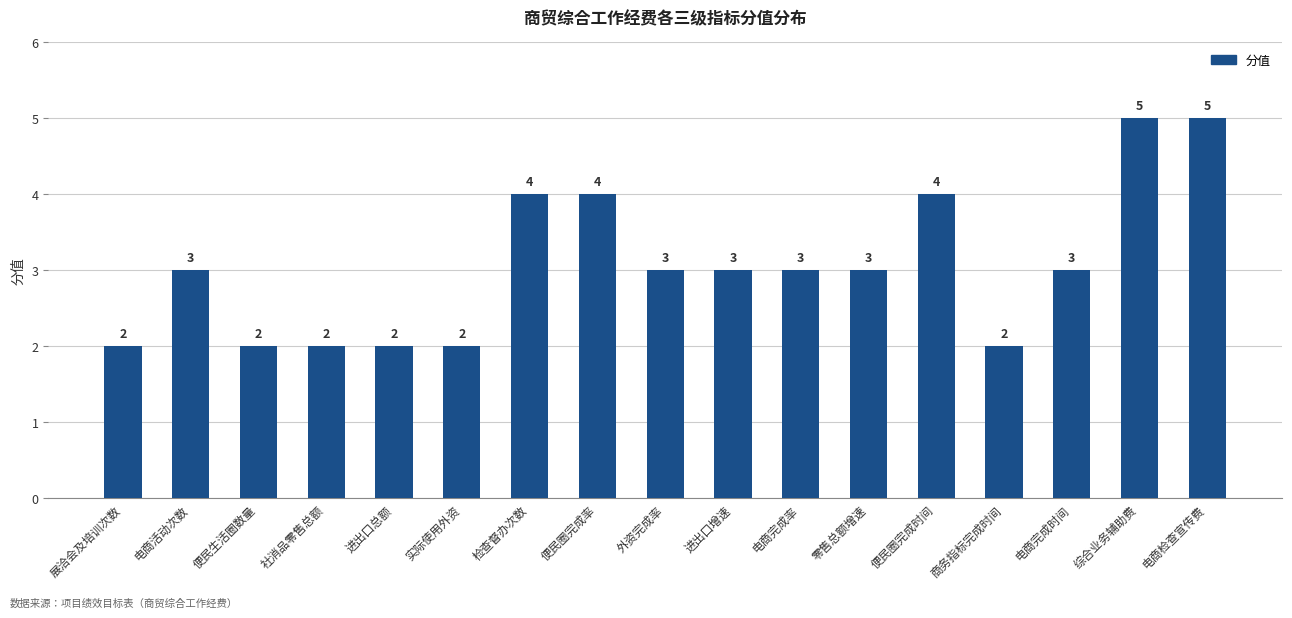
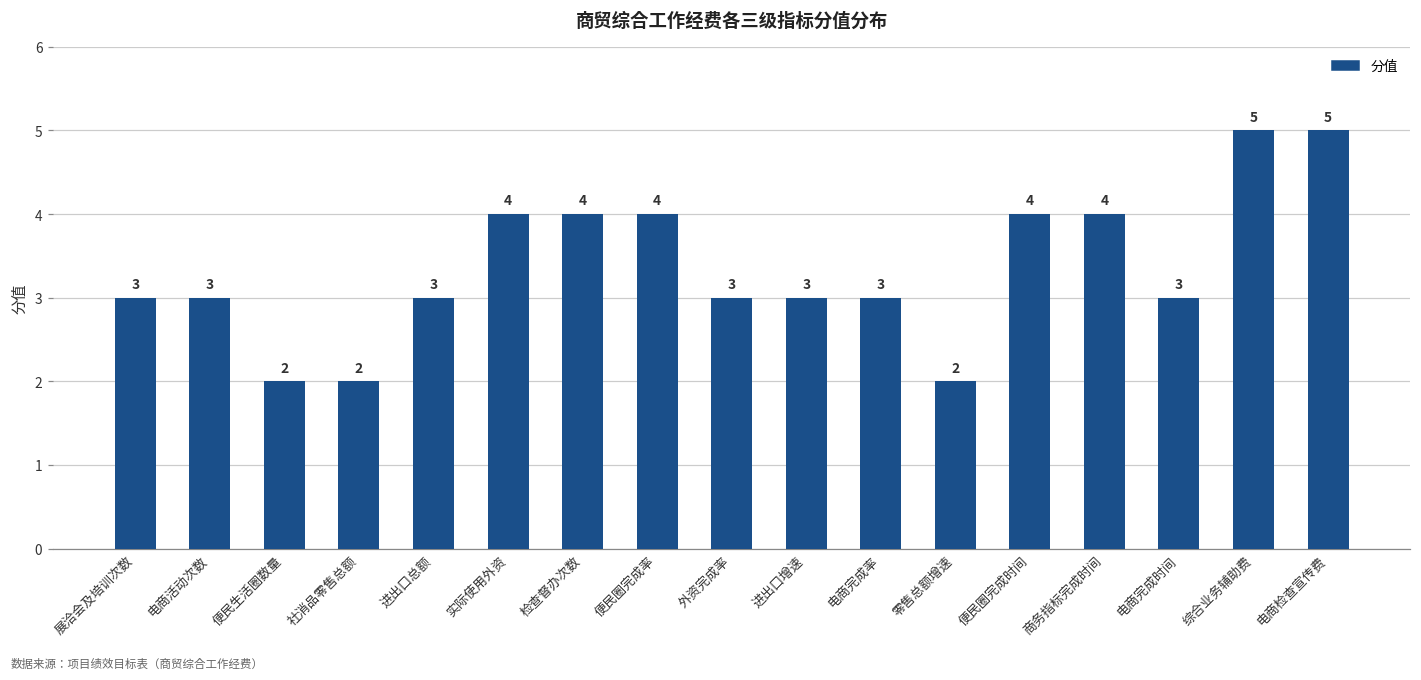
展洽会及培训次数: 2 -> 3
进出口总额: 2 -> 3
实际使用外资: 2 -> 4
零售总额增速: 3 -> 2
商务指标完成时间: 2 -> 4
